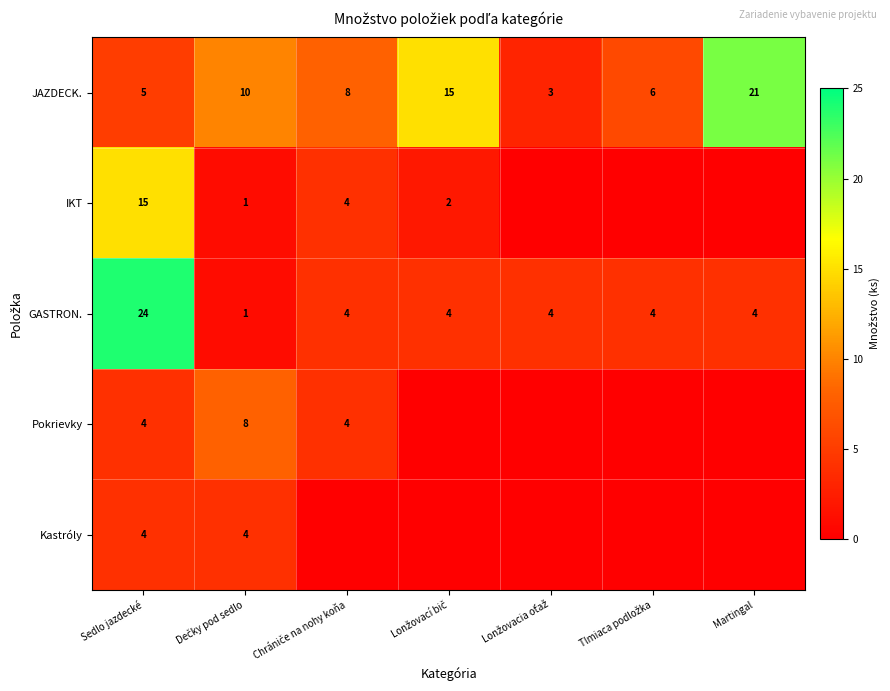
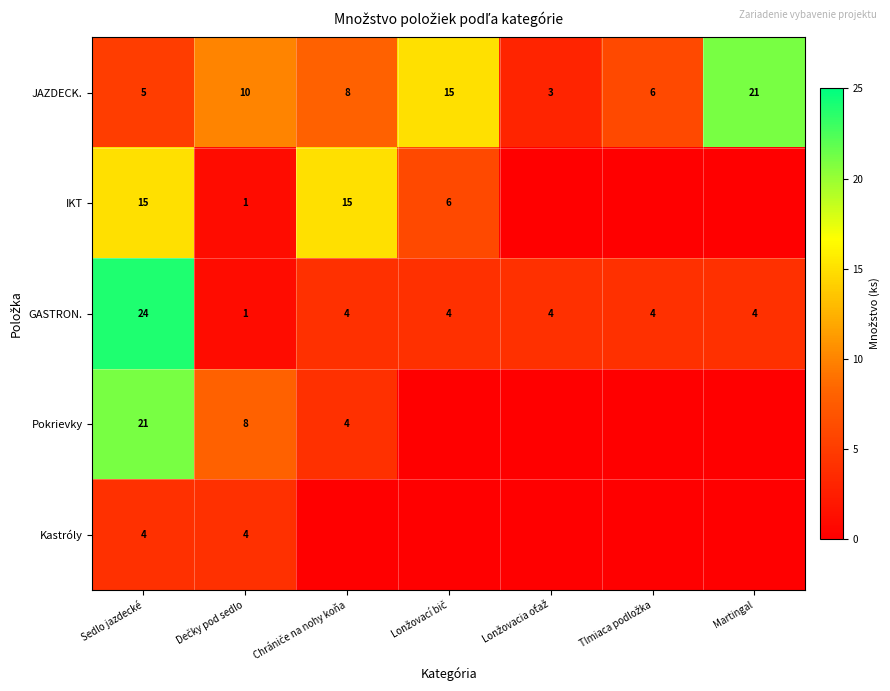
IKT, Chrániče na nohy koňa: 4 -> 15
IKT, Lonžovací bič: 2 -> 6
Pokrievky, Sedlo jazdecké: 4 -> 21
